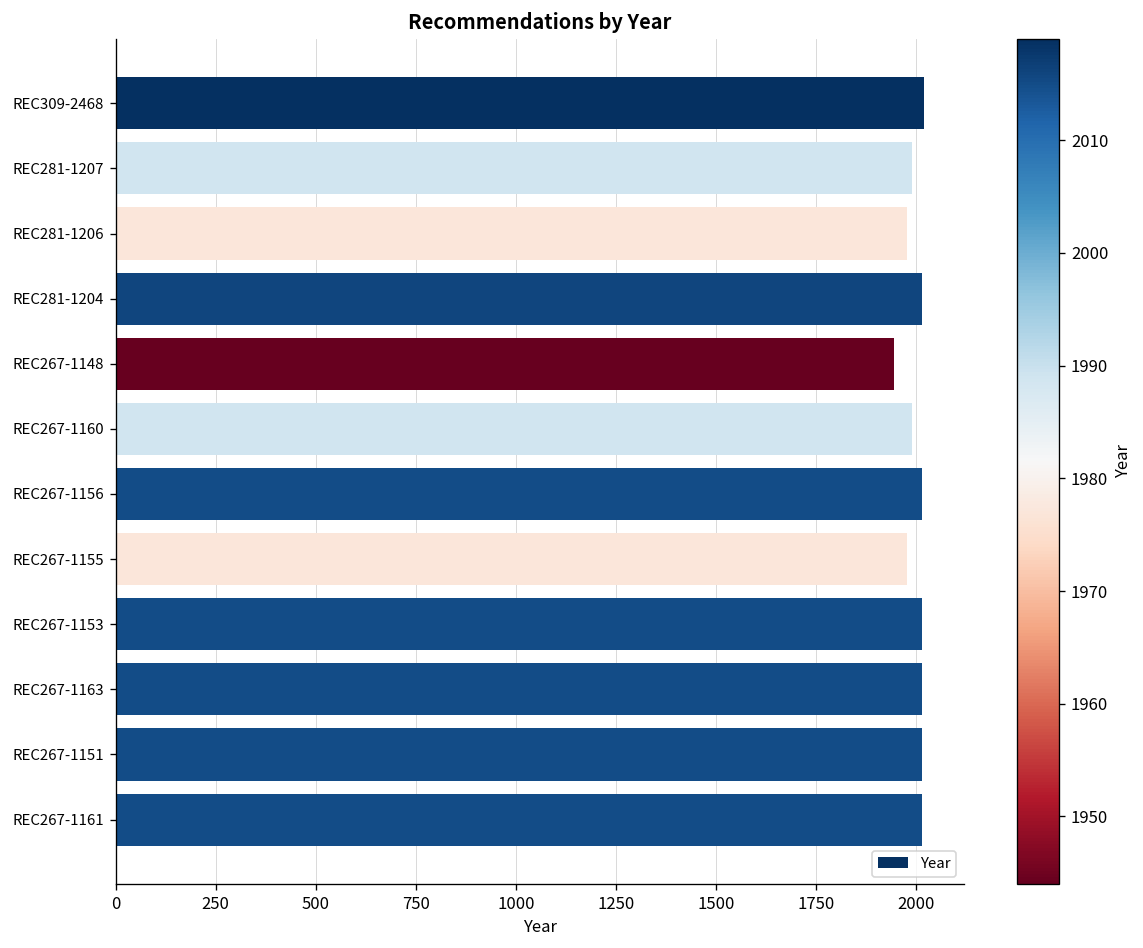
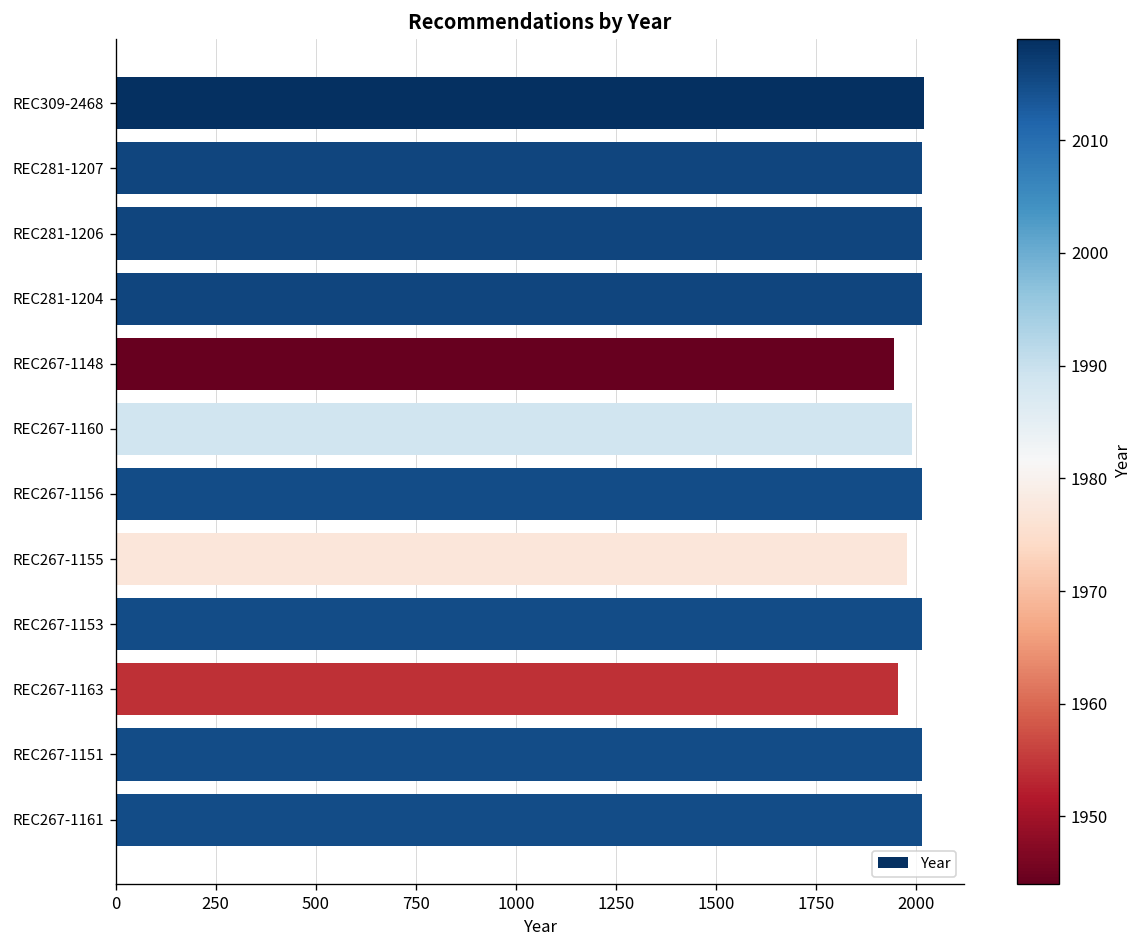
REC281-1207: 1990 -> 2020
REC281-1206: 1980 -> 2020
REC267-1163: 2020 -> 1950
